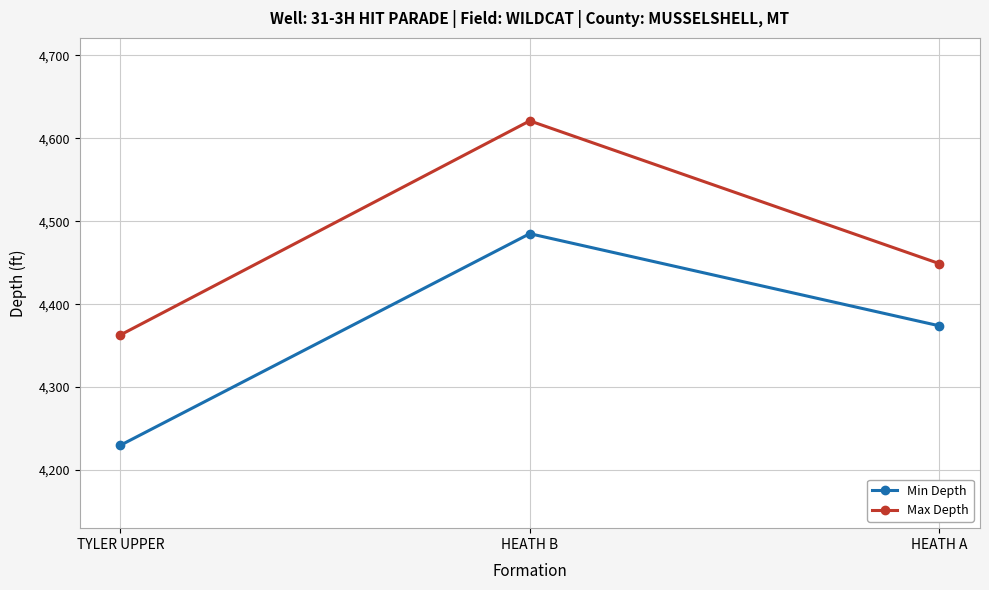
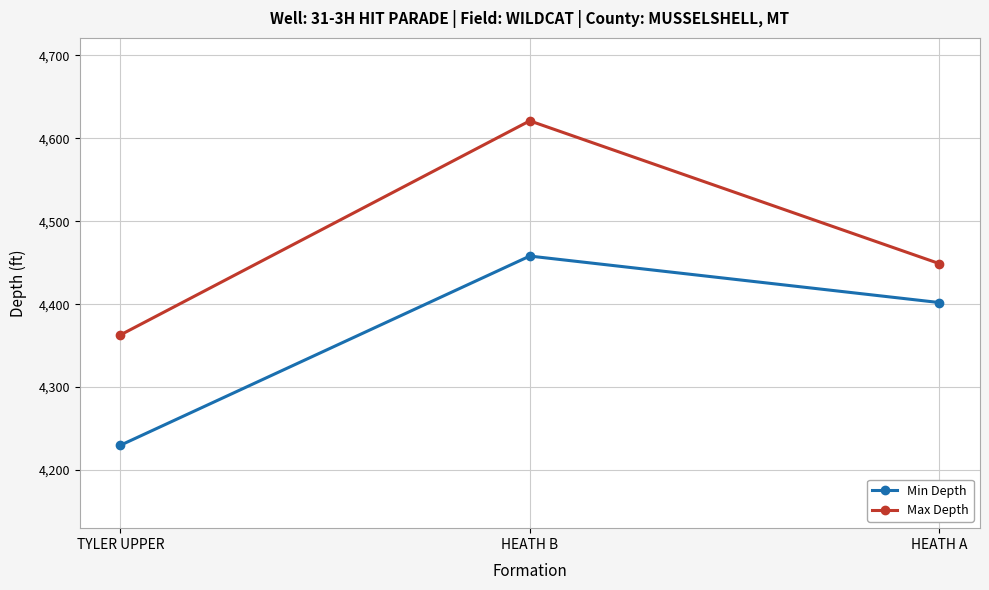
Min Depth, HEATH B: 4,490 -> 4,460
Min Depth, HEATH A: 4,370 -> 4,400
